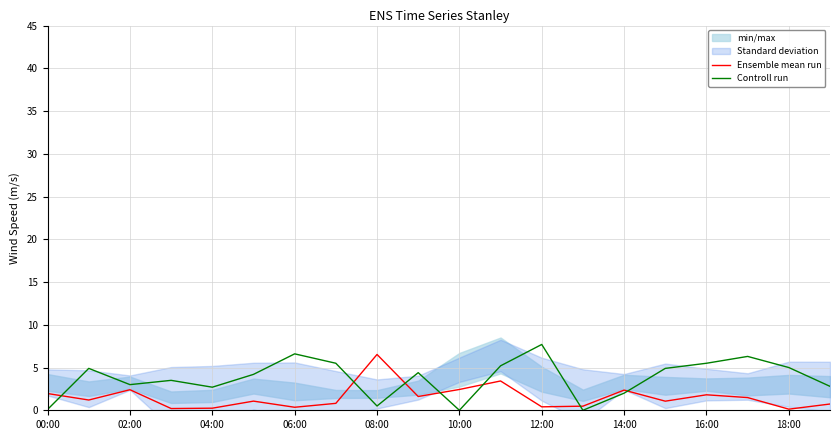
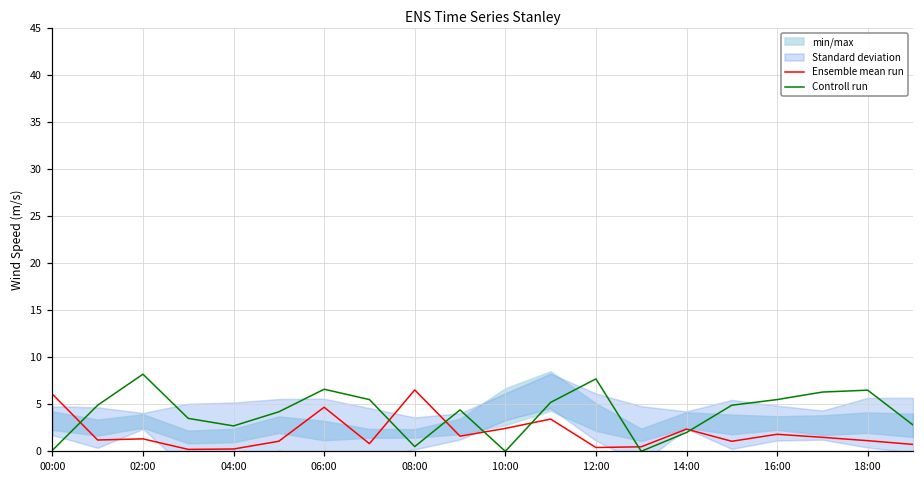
Ensemble mean run, 00:00: 2 -> 6
Ensemble mean run, 02:00: 2 -> 1
Controll run, 02:00: 3 -> 8
Ensemble mean run, 06:00: 0 -> 5
Ensemble mean run, 18:00: 0 -> 1
Controll run, 18:00: 5 -> 7
